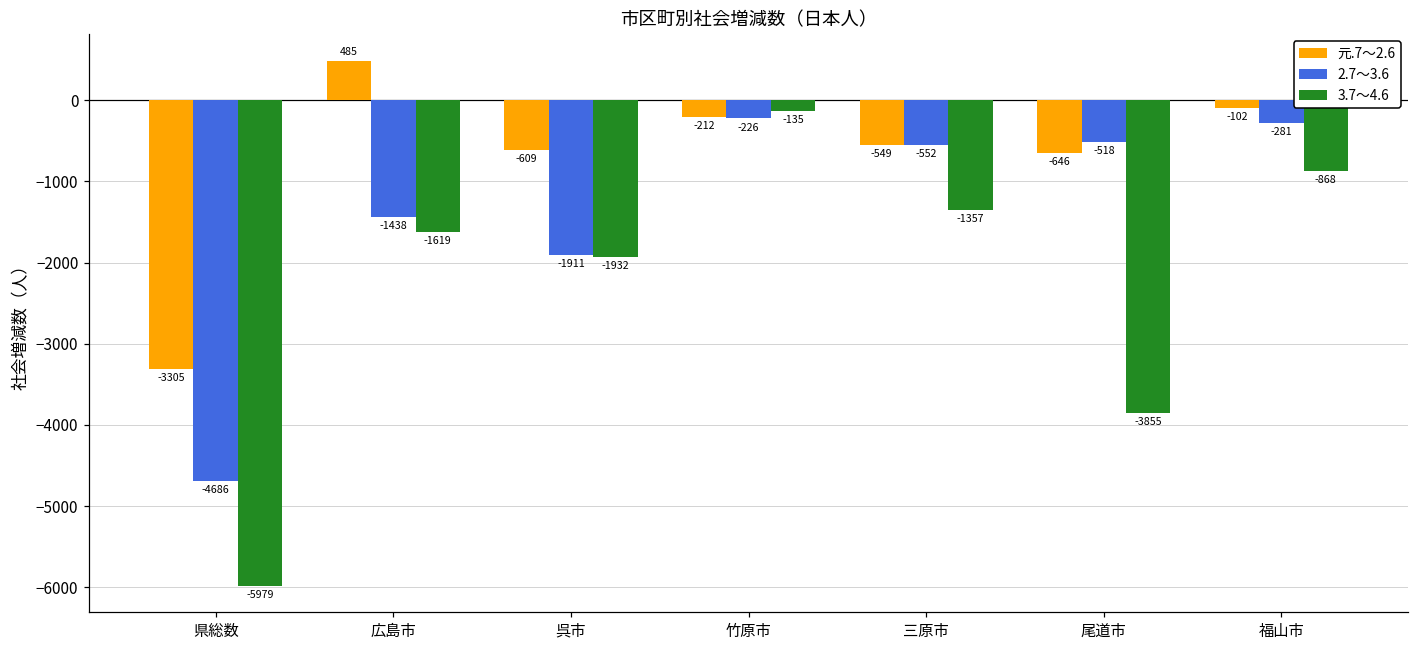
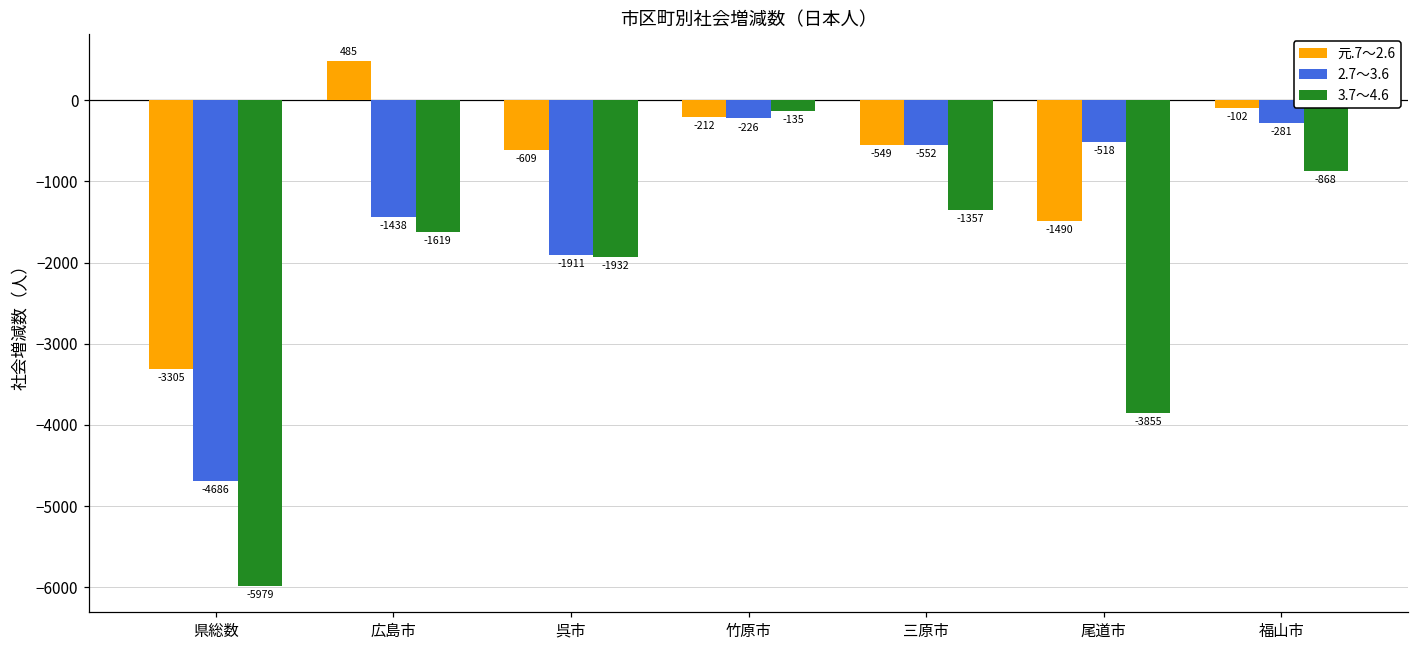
元.7～2.6, 尾道市: -646 -> -1490
